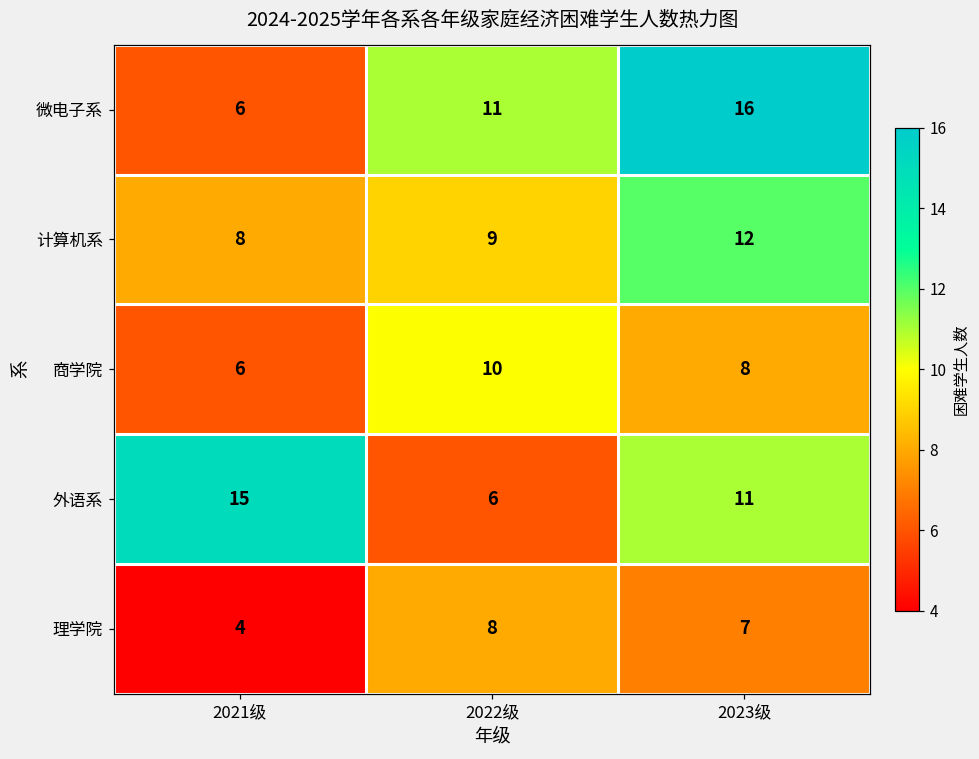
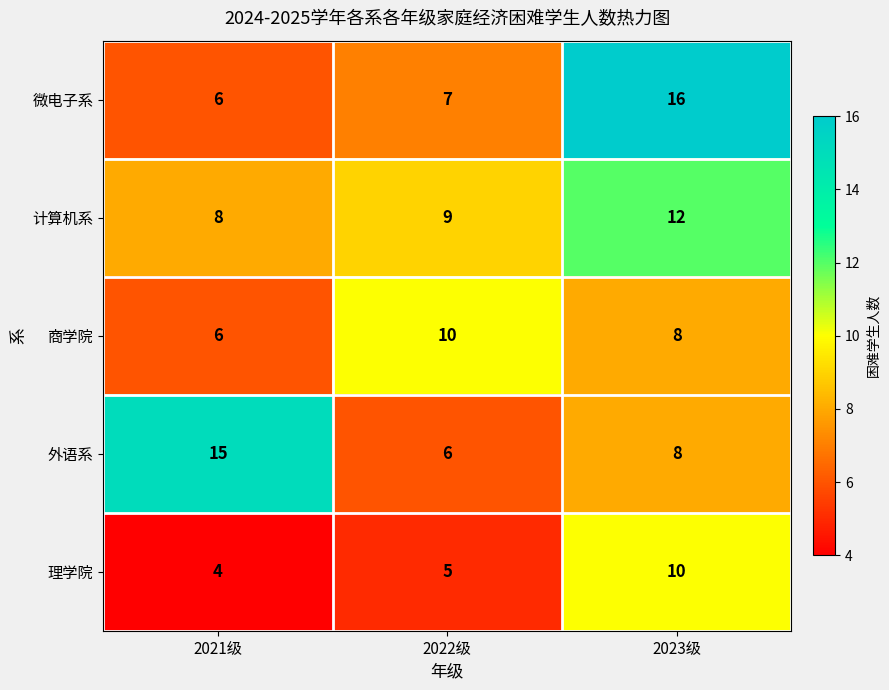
微电子系, 2022级: 11 -> 7
外语系, 2023级: 11 -> 8
理学院, 2022级: 8 -> 5
理学院, 2023级: 7 -> 10
